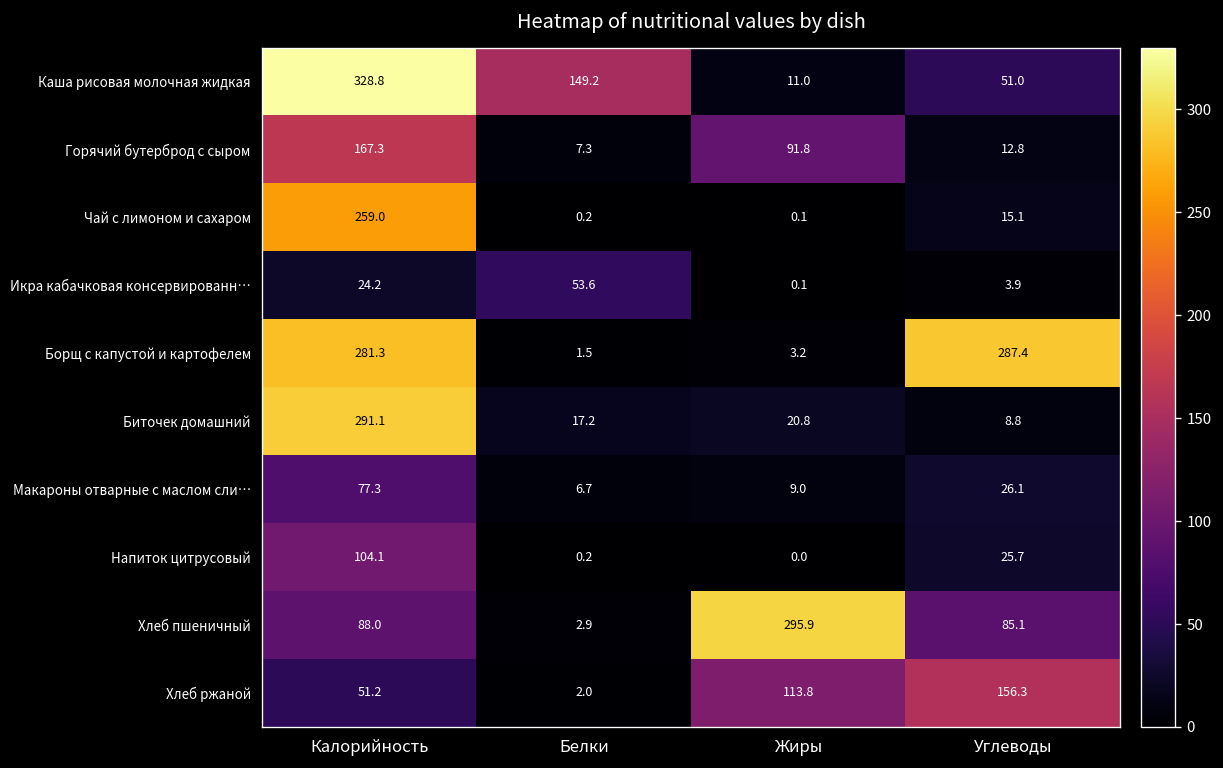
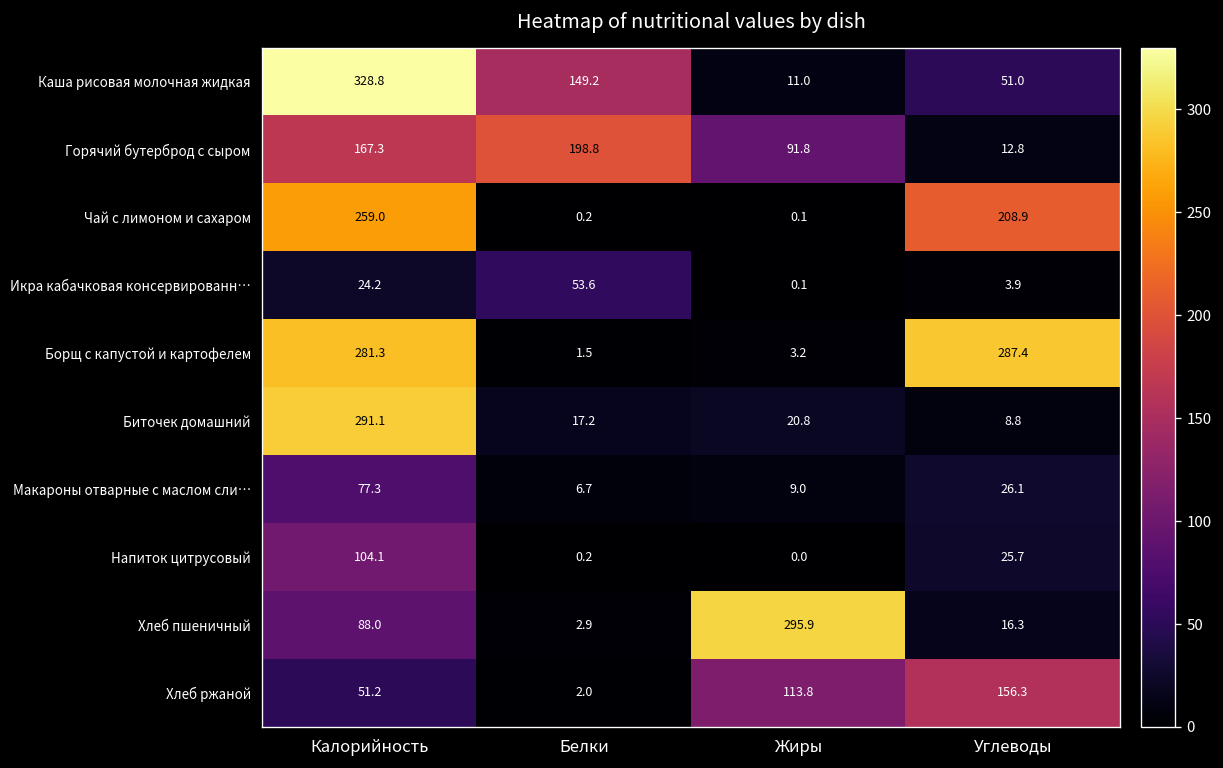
Горячий бутерброд с сыром, Белки: 7.3 -> 198.8
Чай с лимоном и сахаром, Углеводы: 15.1 -> 208.9
Хлеб пшеничный, Углеводы: 85.1 -> 16.3
